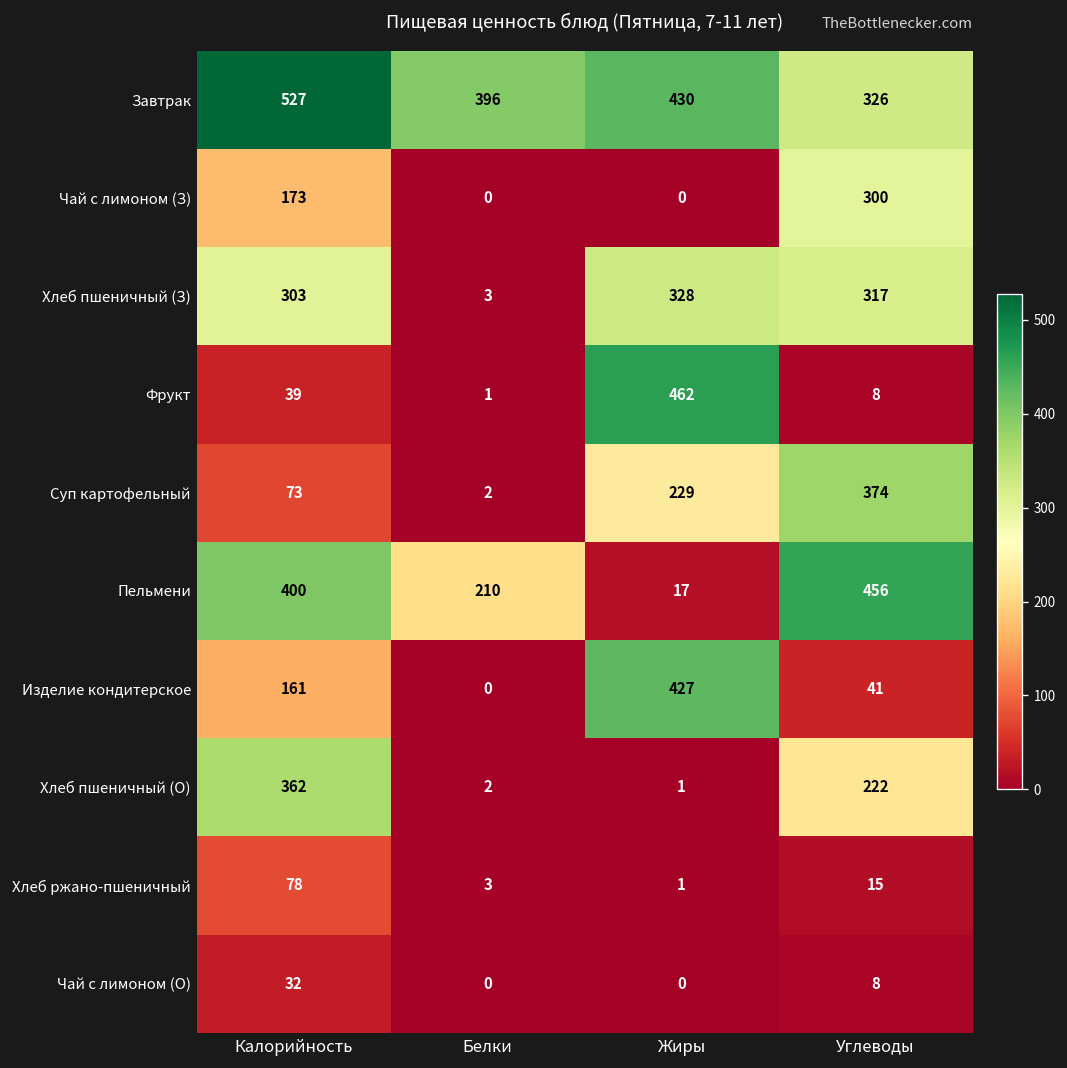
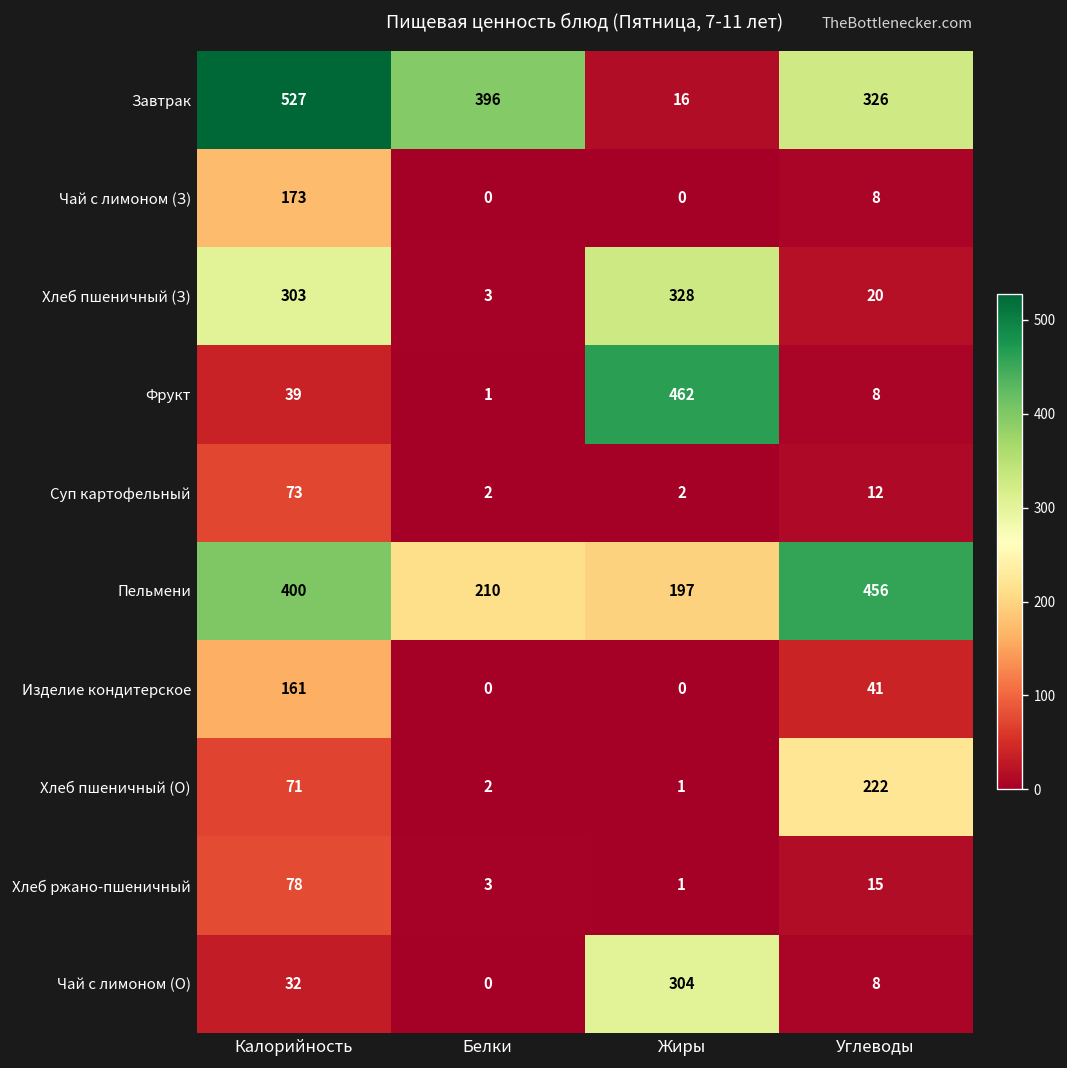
Завтрак, Жиры: 430 -> 16
Чай с лимоном (З), Углеводы: 300 -> 8
Хлеб пшеничный (З), Углеводы: 317 -> 20
Суп картофельный, Жиры: 229 -> 2
Суп картофельный, Углеводы: 374 -> 12
Пельмени, Жиры: 17 -> 197
Изделие кондитерское, Жиры: 427 -> 0
Хлеб пшеничный (О), Калорийность: 362 -> 71
Чай с лимоном (О), Жиры: 0 -> 304
